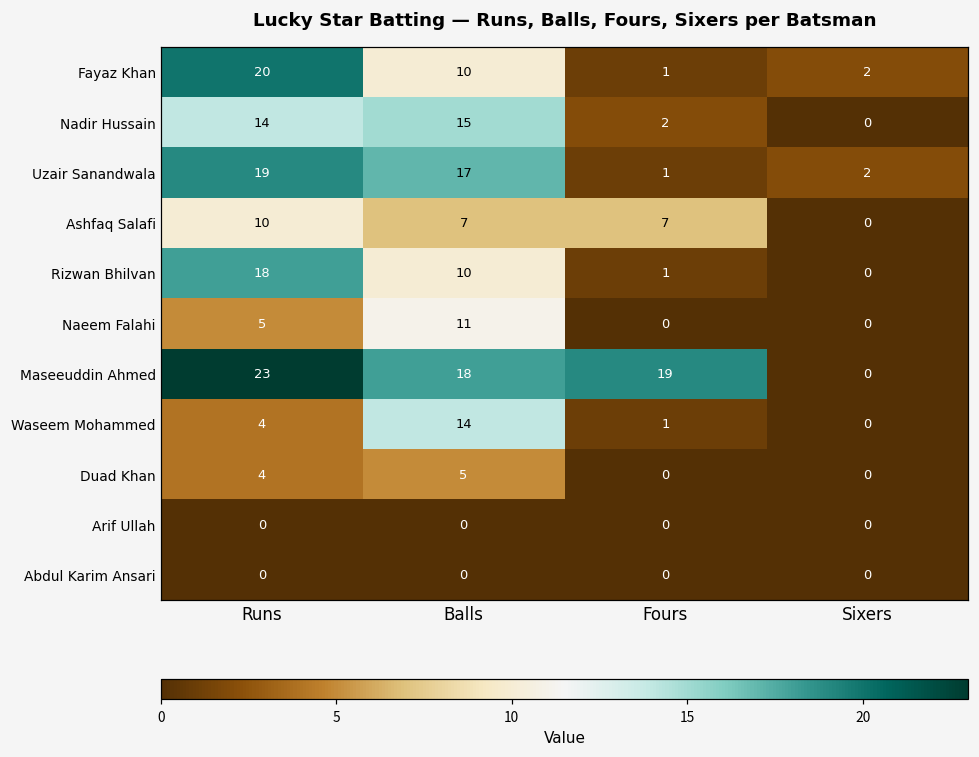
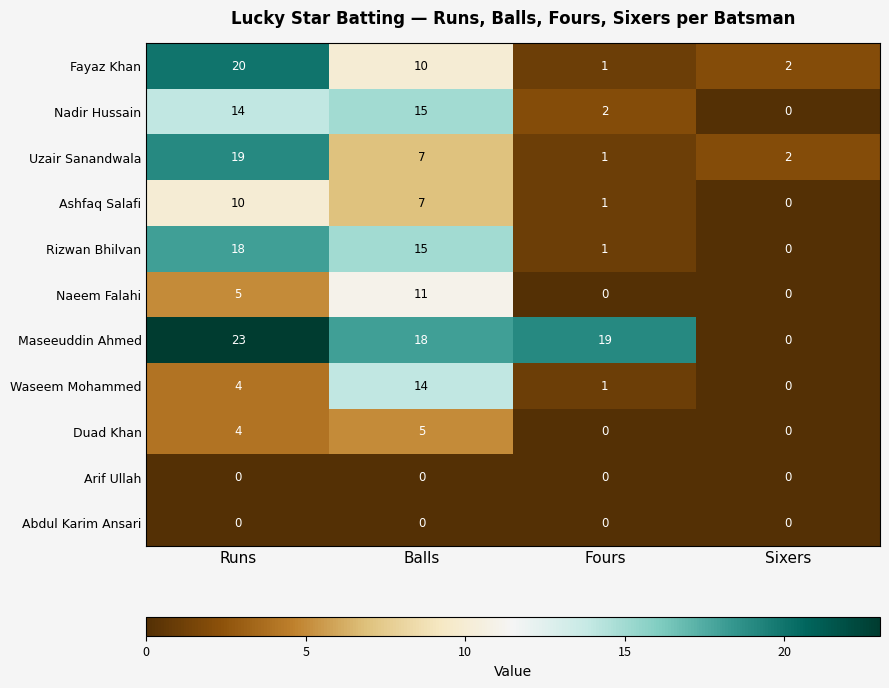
Uzair Sanandwala, Balls: 17 -> 7
Ashfaq Salafi, Fours: 7 -> 1
Rizwan Bhilvan, Balls: 10 -> 15
